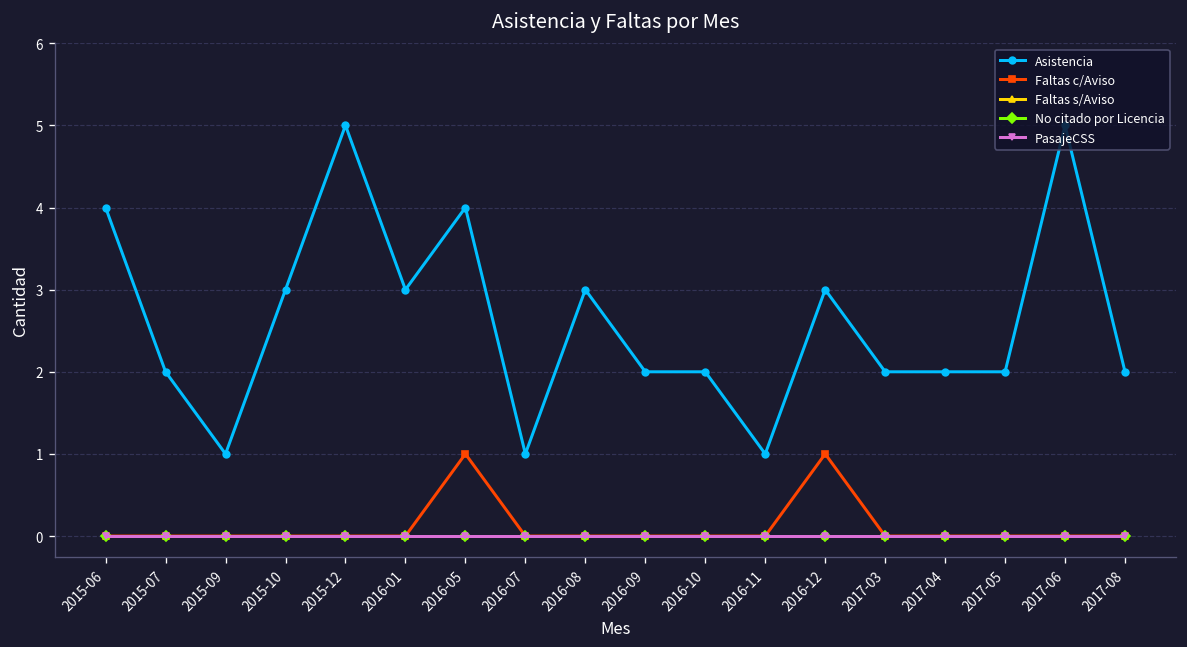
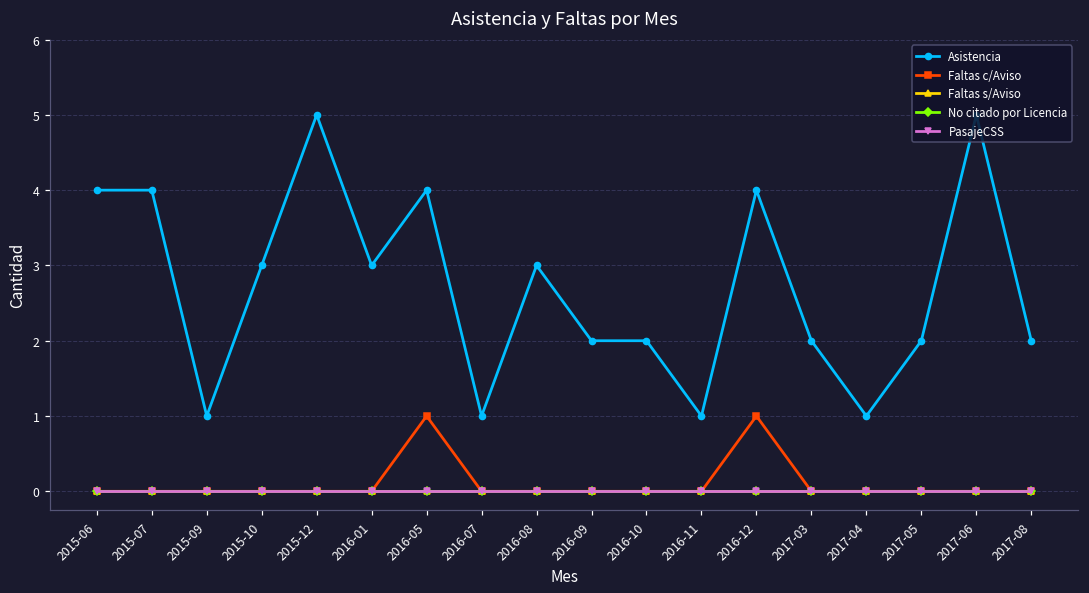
Asistencia, 2015-07: 2 -> 4
Asistencia, 2016-12: 3 -> 4
Asistencia, 2017-04: 2 -> 1
